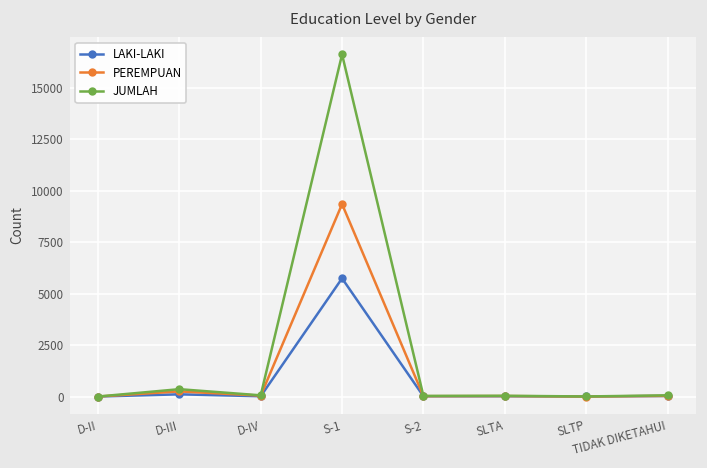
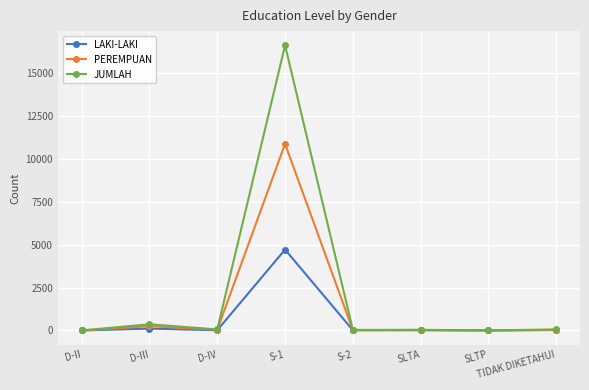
LAKI-LAKI, S-1: 5700 -> 4700
PEREMPUAN, S-1: 9300 -> 10900
